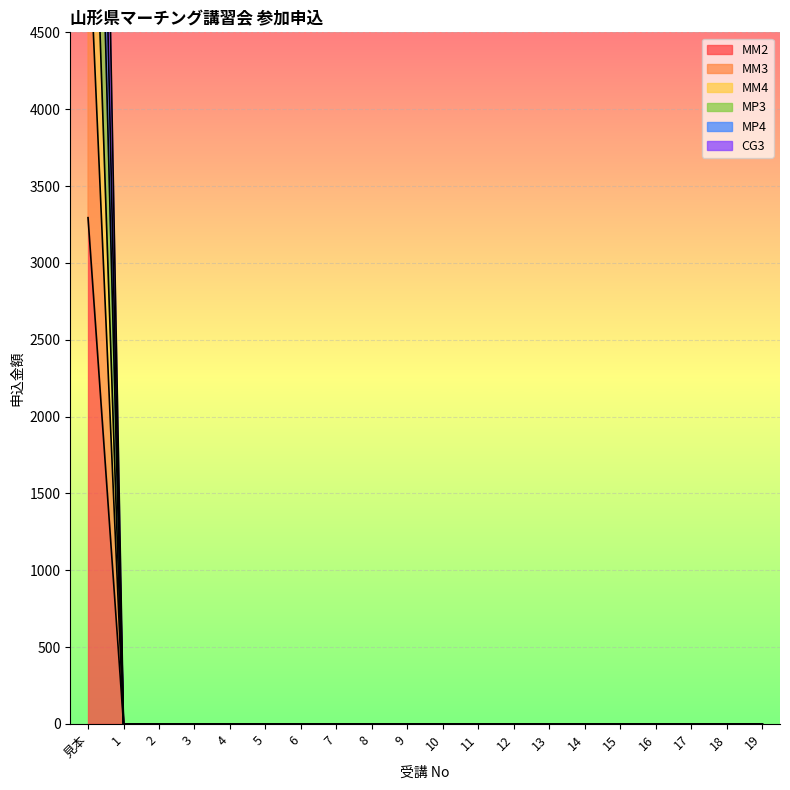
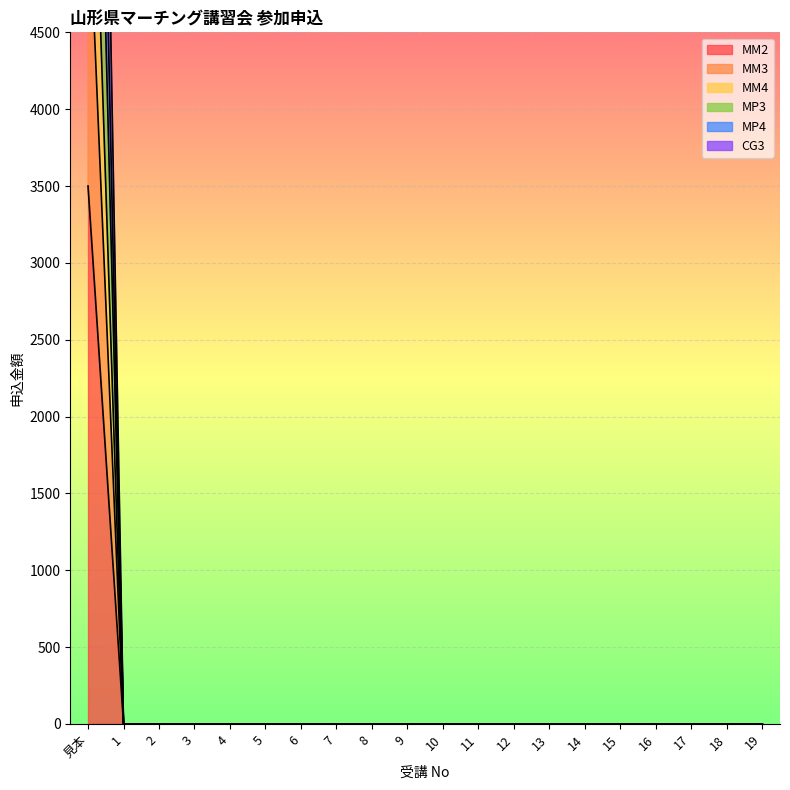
MM2, 見本: 3290 -> 3500
